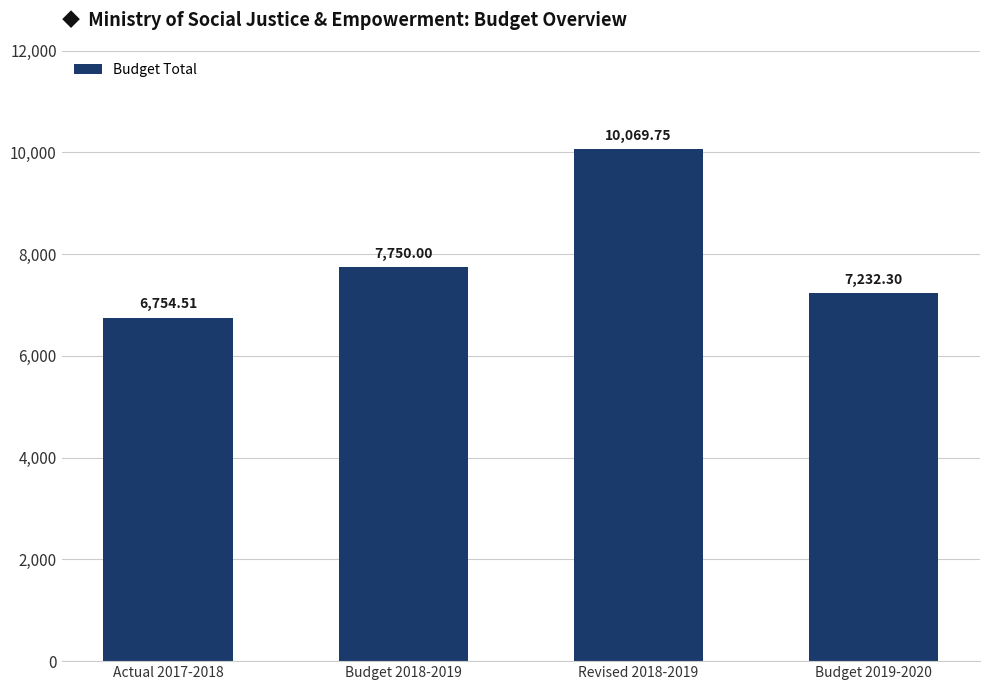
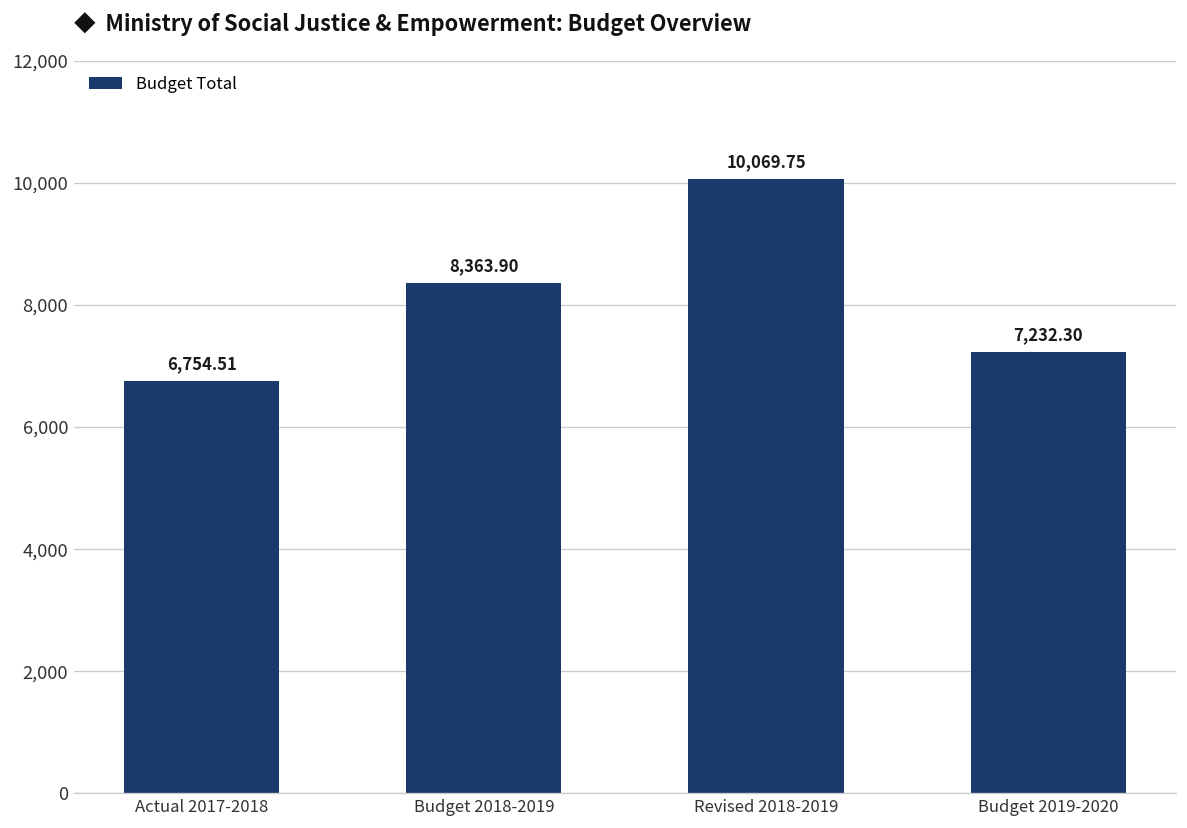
Budget 2018-2019: 7,750.00 -> 8,363.90
